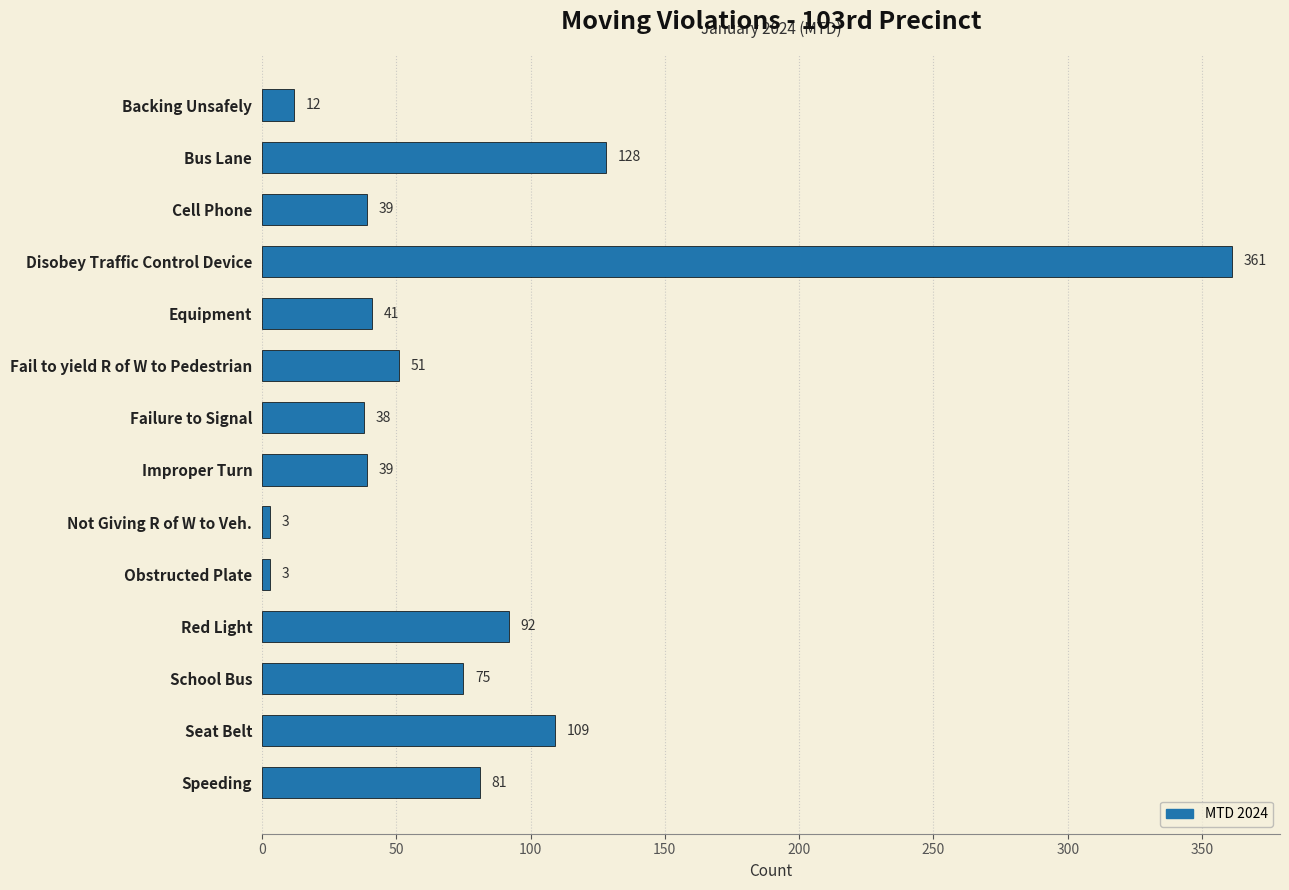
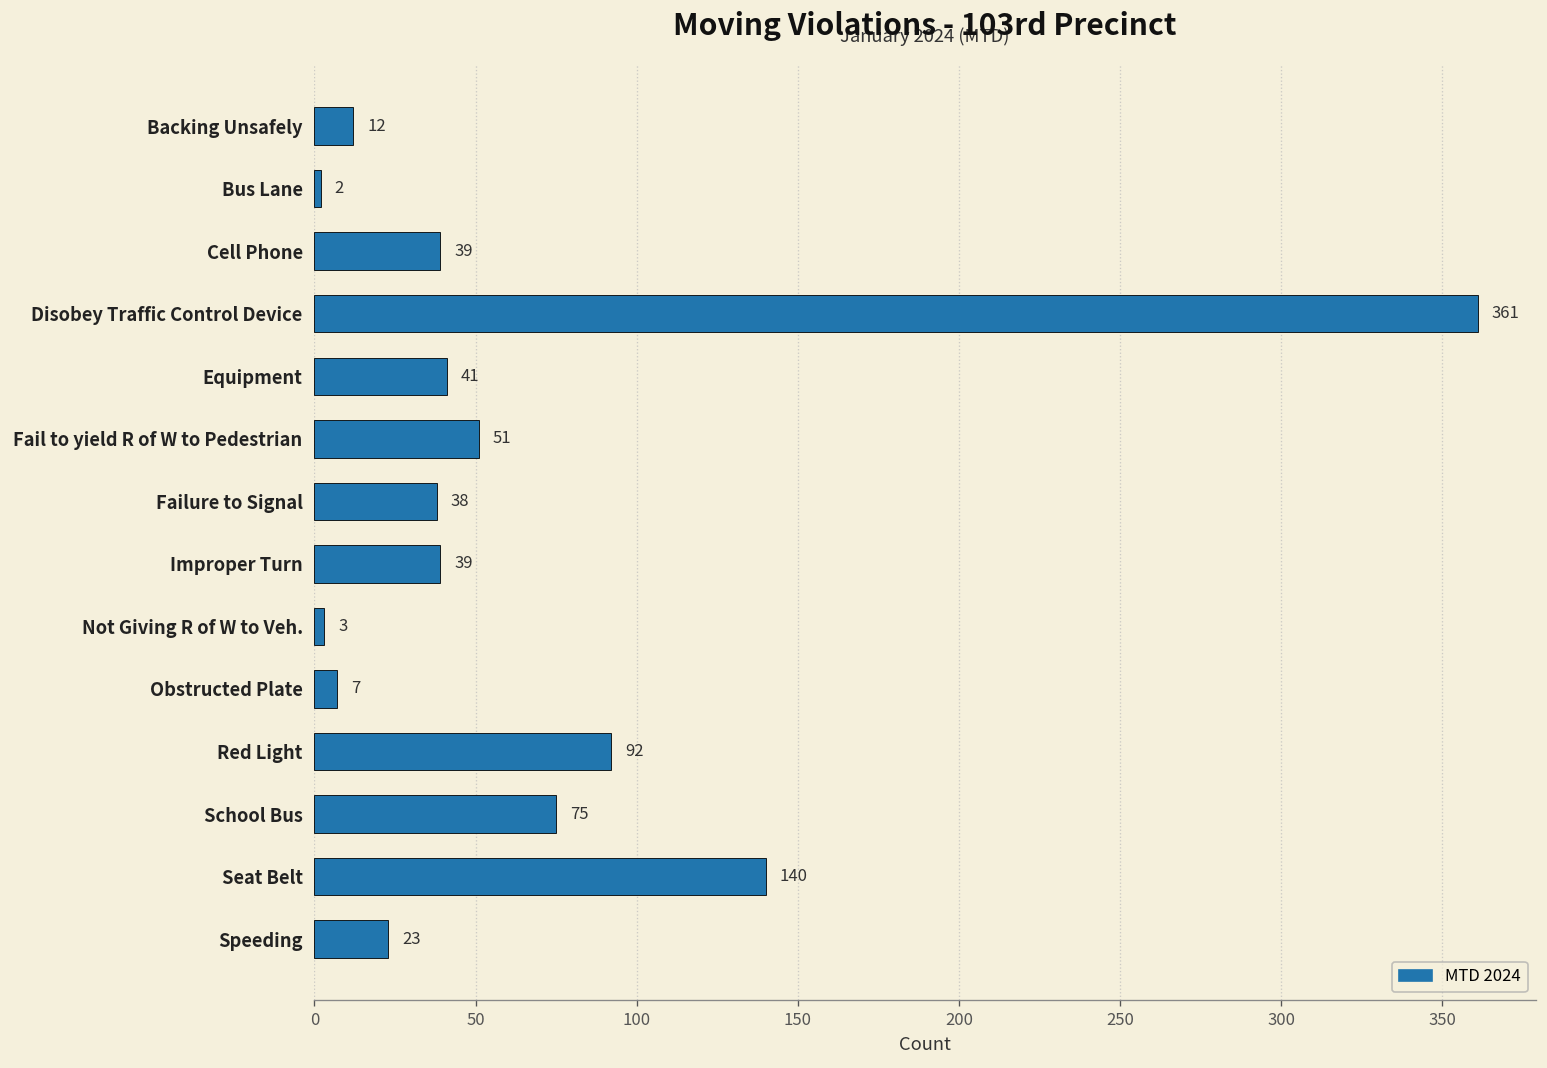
Bus Lane: 128 -> 2
Obstructed Plate: 3 -> 7
Seat Belt: 109 -> 140
Speeding: 81 -> 23
